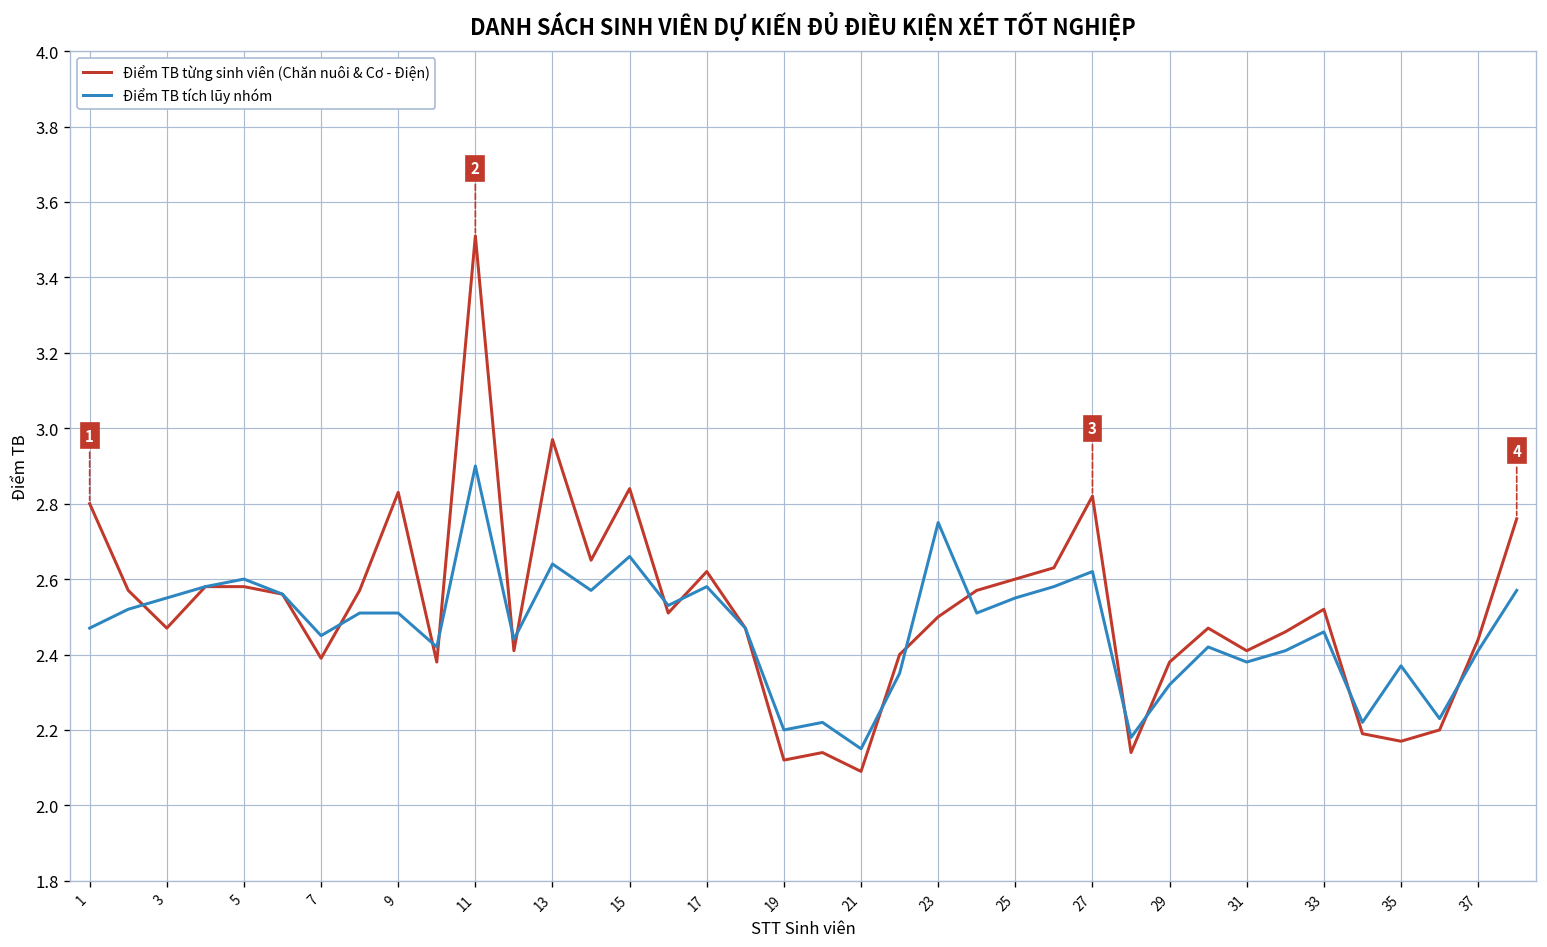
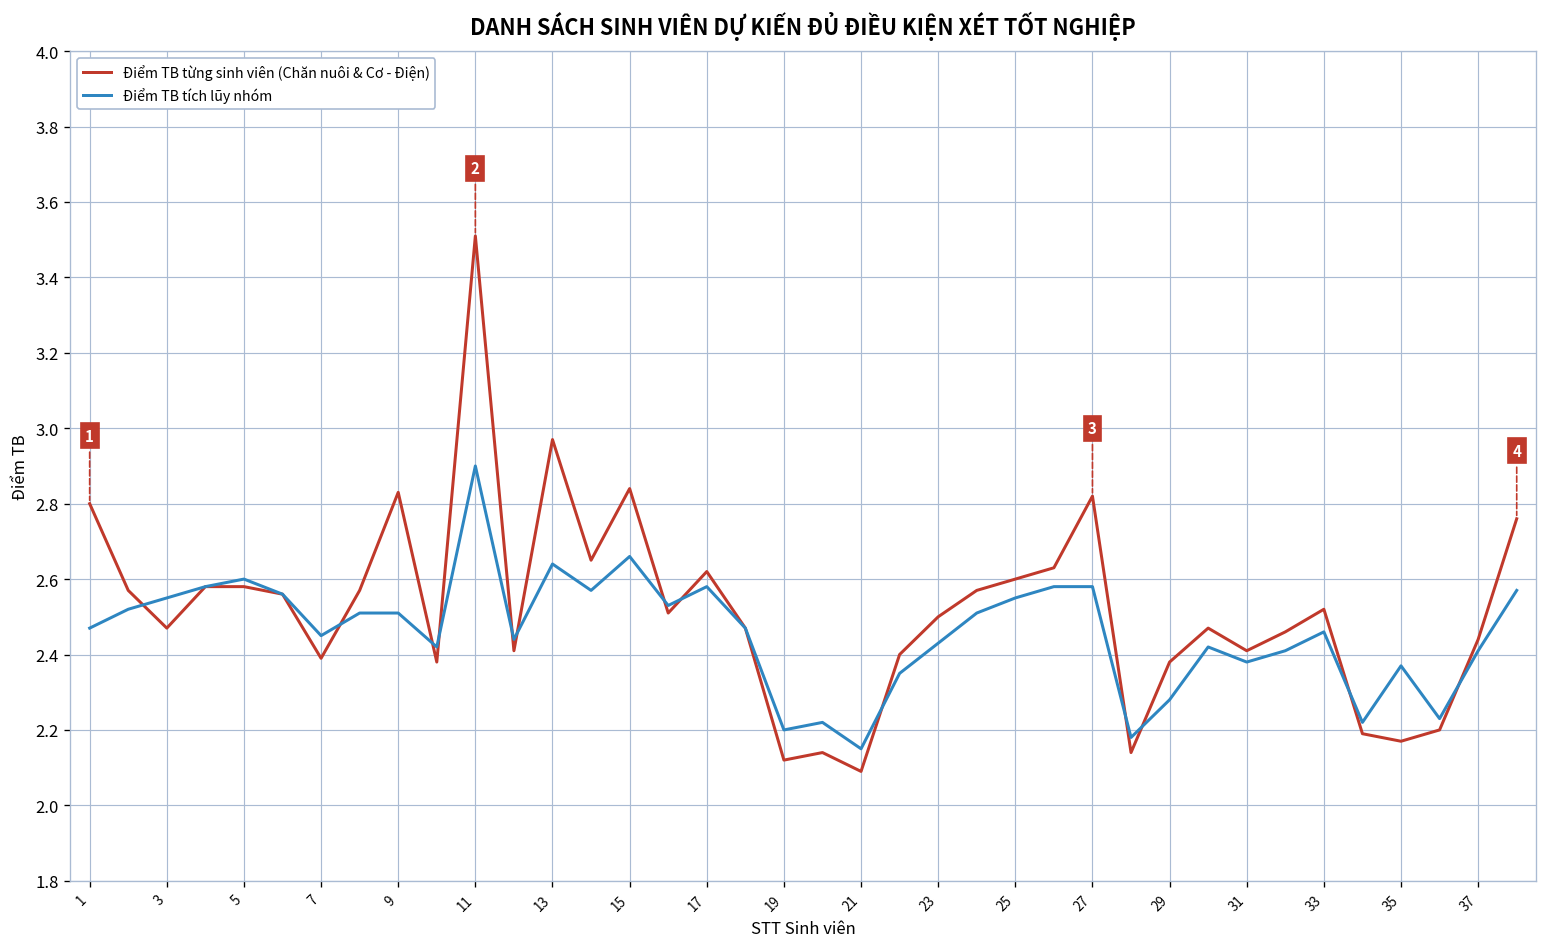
Điểm TB tích lũy nhóm, 23: 2.75 -> 2.43
Điểm TB tích lũy nhóm, 27: 2.62 -> 2.58
Điểm TB tích lũy nhóm, 29: 2.32 -> 2.28
